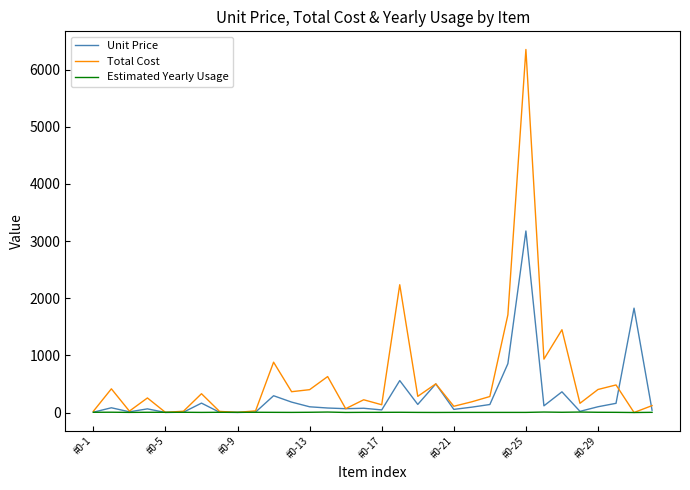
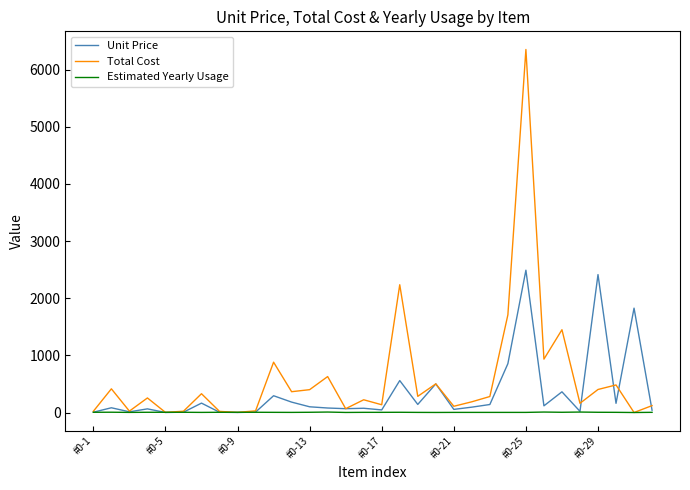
Unit Price, #0-25: 3200 -> 2500
Unit Price, #0-29: 100 -> 2400
